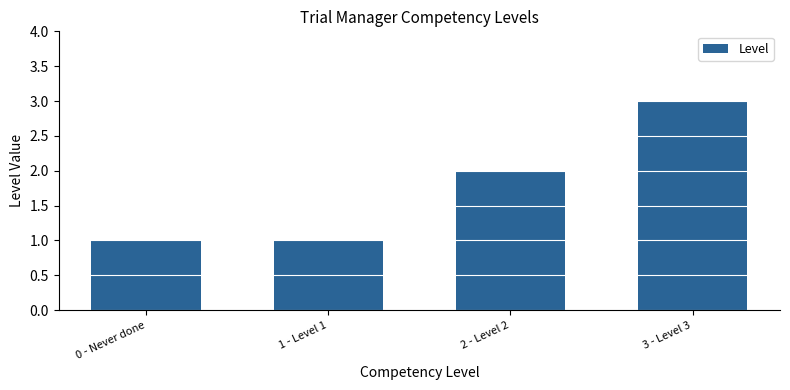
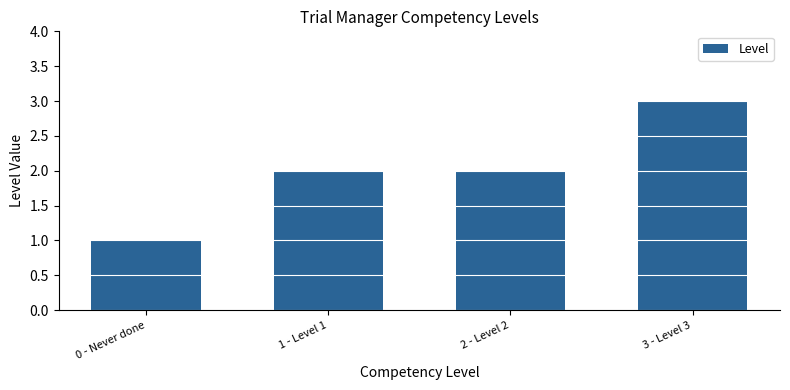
1 - Level 1: 1 -> 2
